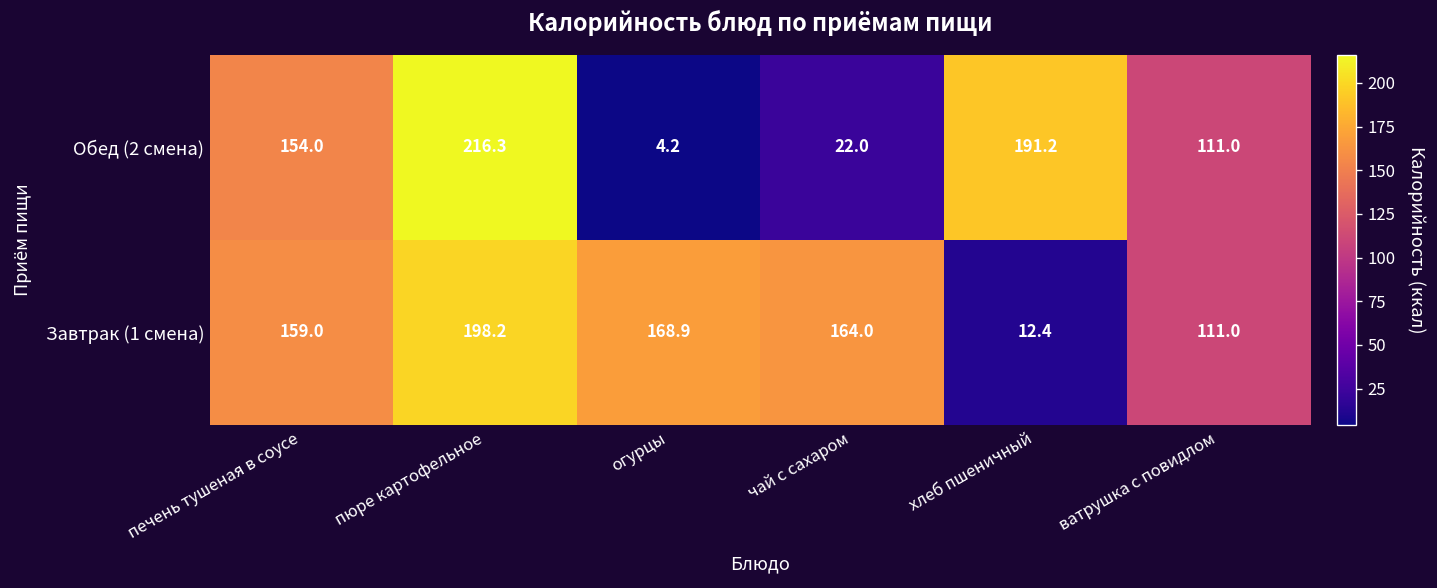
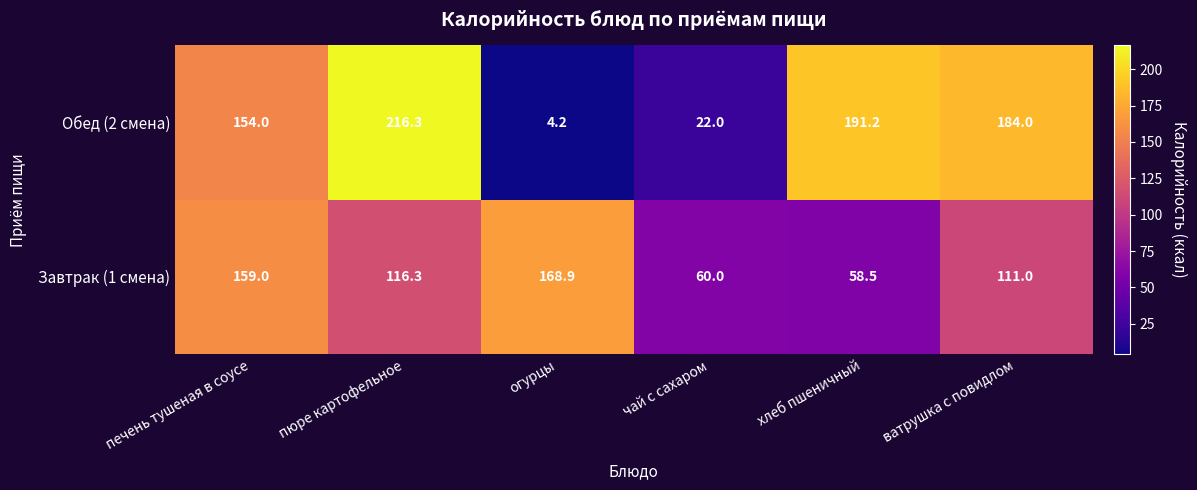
Обед (2 смена), ватрушка с повидлом: 111.0 -> 184.0
Завтрак (1 смена), пюре картофельное: 198.2 -> 116.3
Завтрак (1 смена), чай с сахаром: 164.0 -> 60.0
Завтрак (1 смена), хлеб пшеничный: 12.4 -> 58.5
